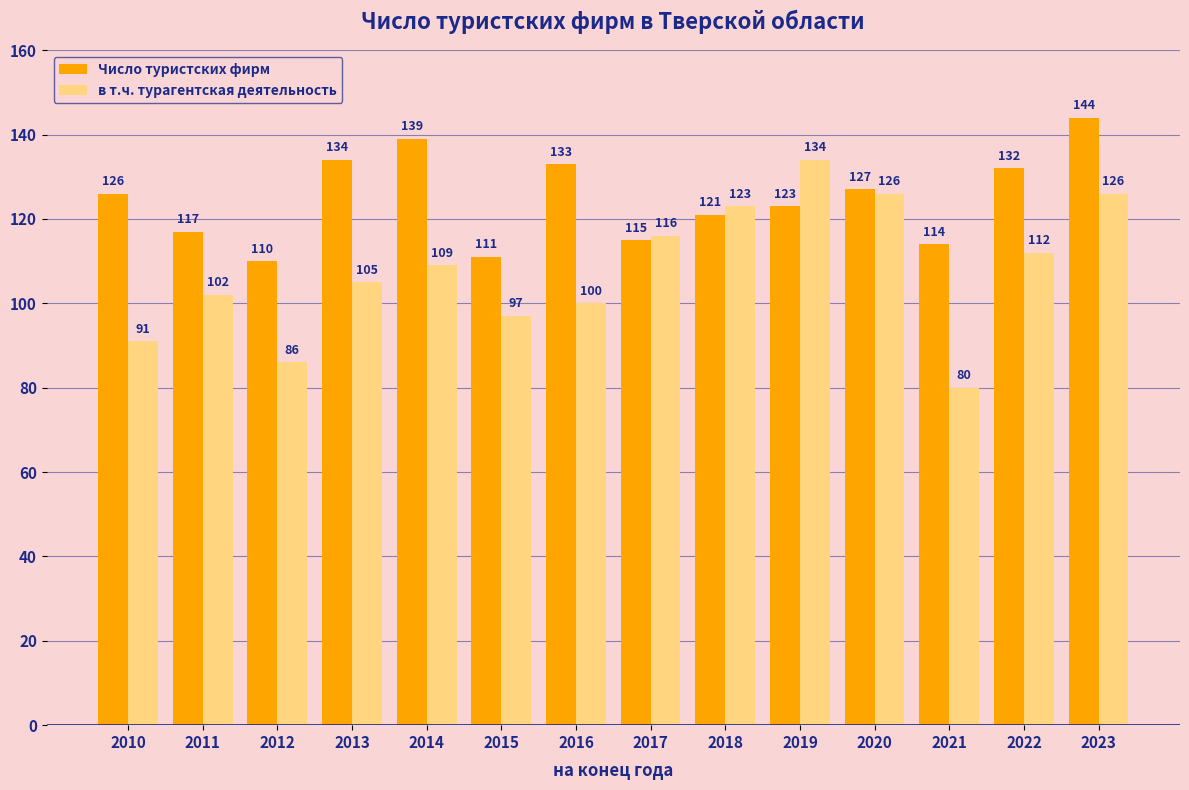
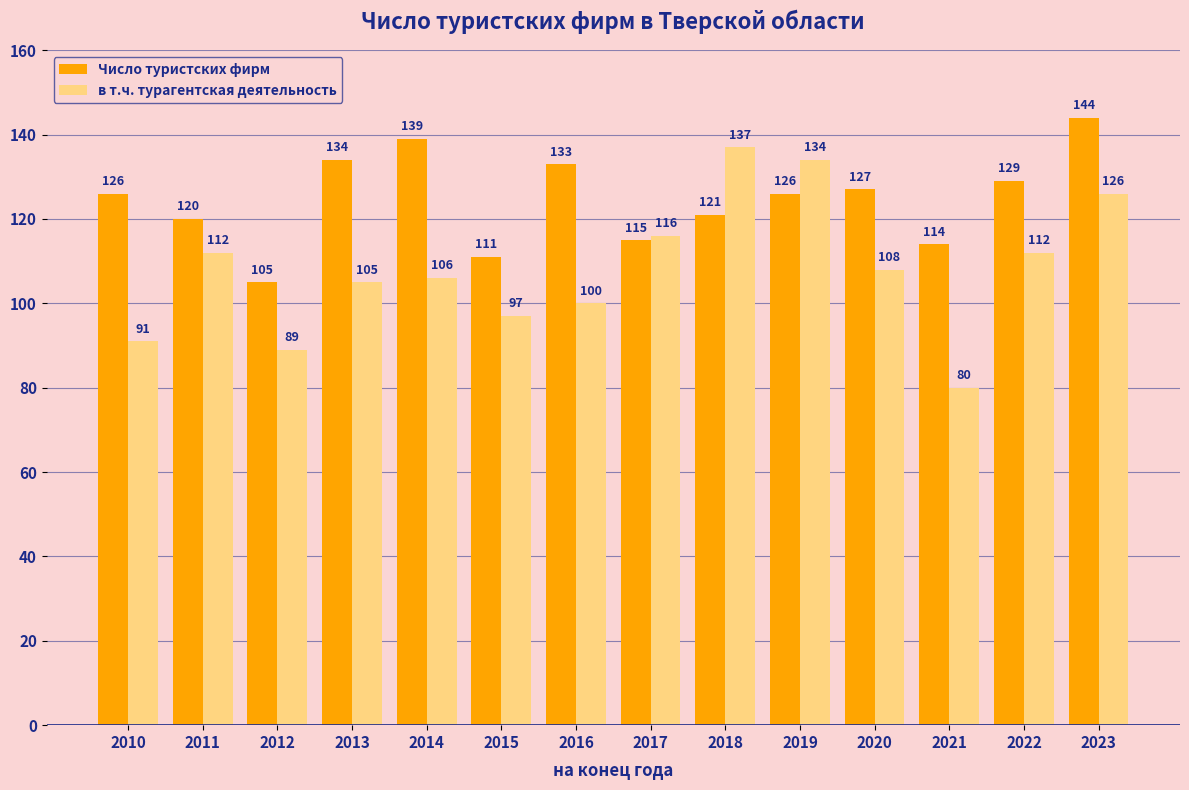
Число туристских фирм, 2011: 117 -> 120
в т.ч. турагентская деятельность, 2011: 102 -> 112
Число туристских фирм, 2012: 110 -> 105
в т.ч. турагентская деятельность, 2012: 86 -> 89
в т.ч. турагентская деятельность, 2014: 109 -> 106
в т.ч. турагентская деятельность, 2018: 123 -> 137
Число туристских фирм, 2019: 123 -> 126
в т.ч. турагентская деятельность, 2020: 126 -> 108
Число туристских фирм, 2022: 132 -> 129
